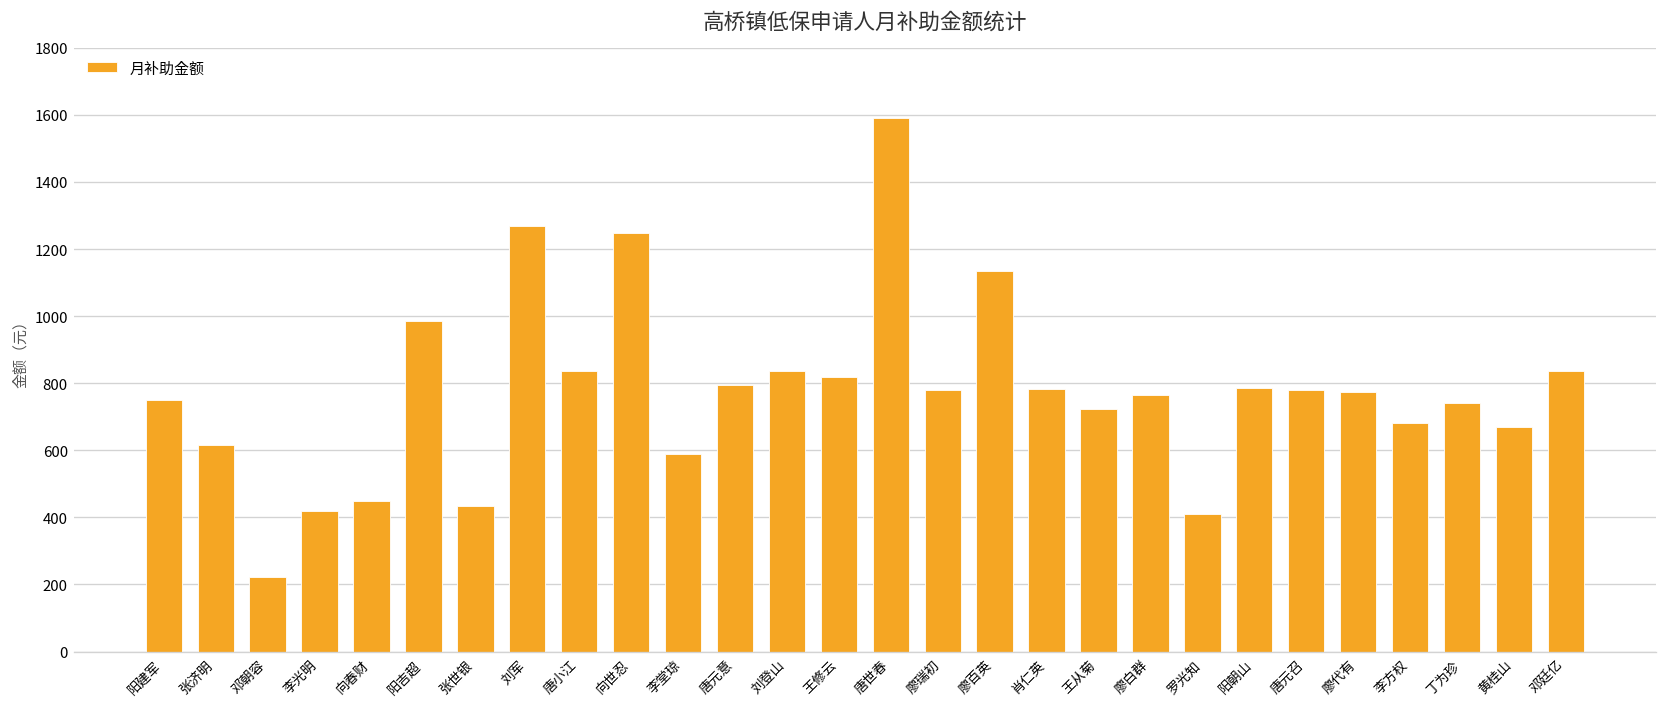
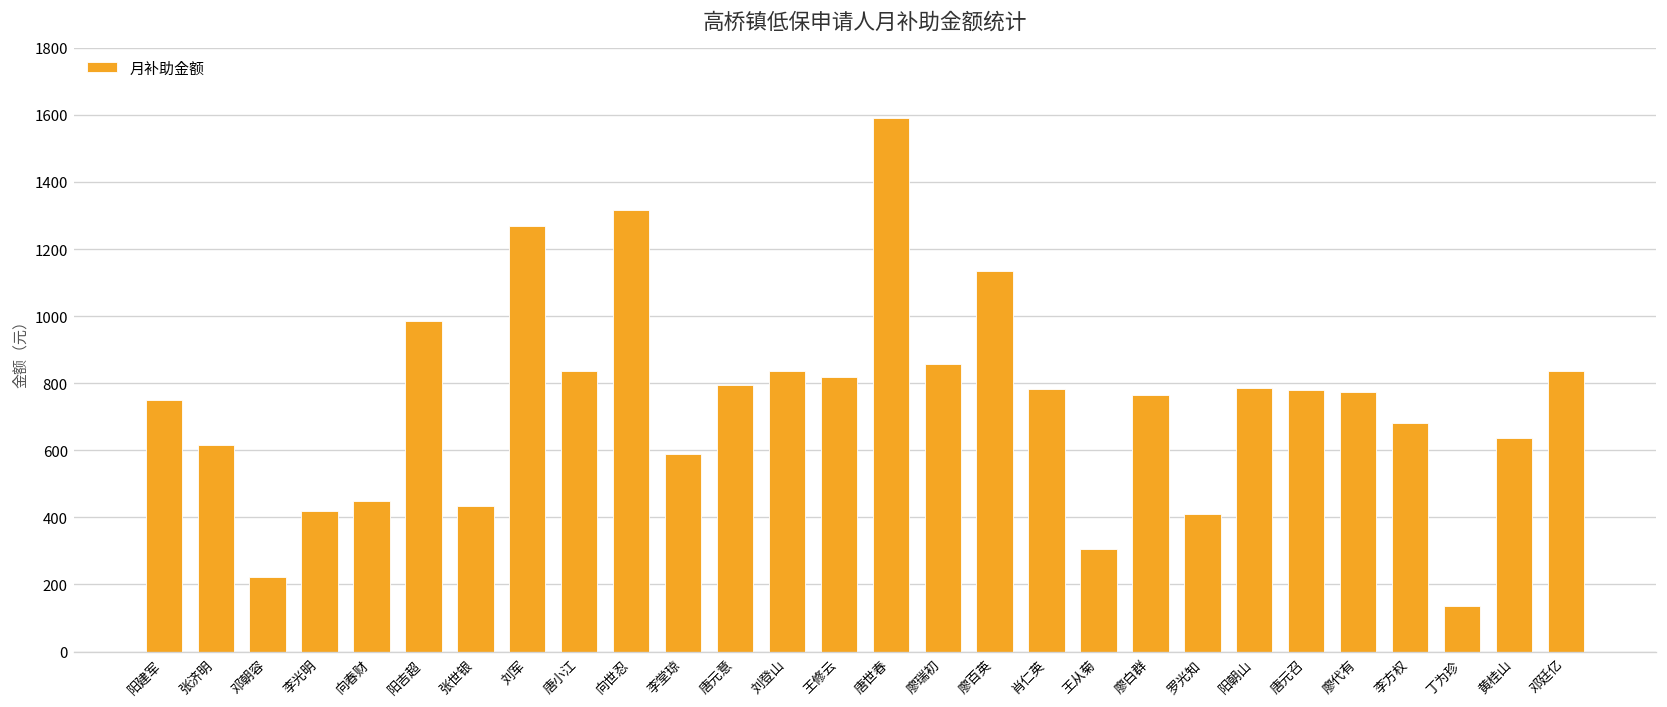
向世忍: 1250 -> 1320
廖瑞初: 780 -> 860
王从菊: 720 -> 310
丁为珍: 740 -> 140
黄桂山: 670 -> 640
